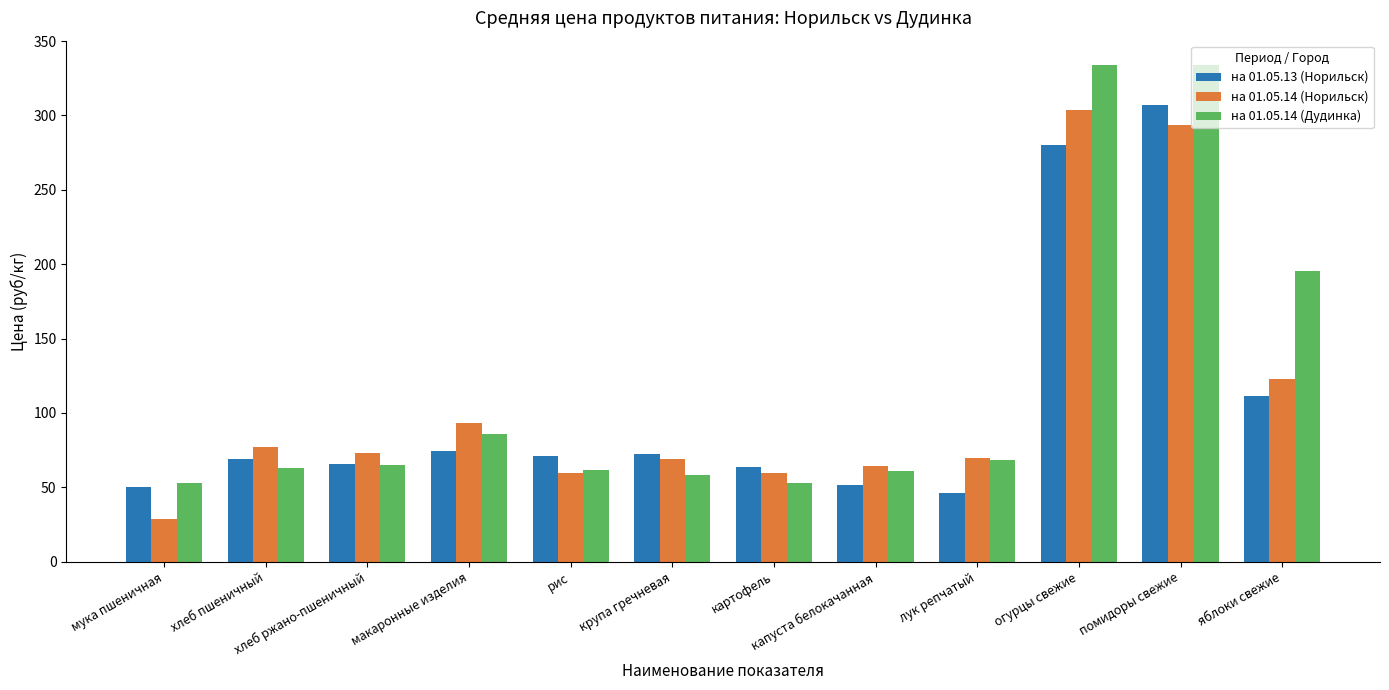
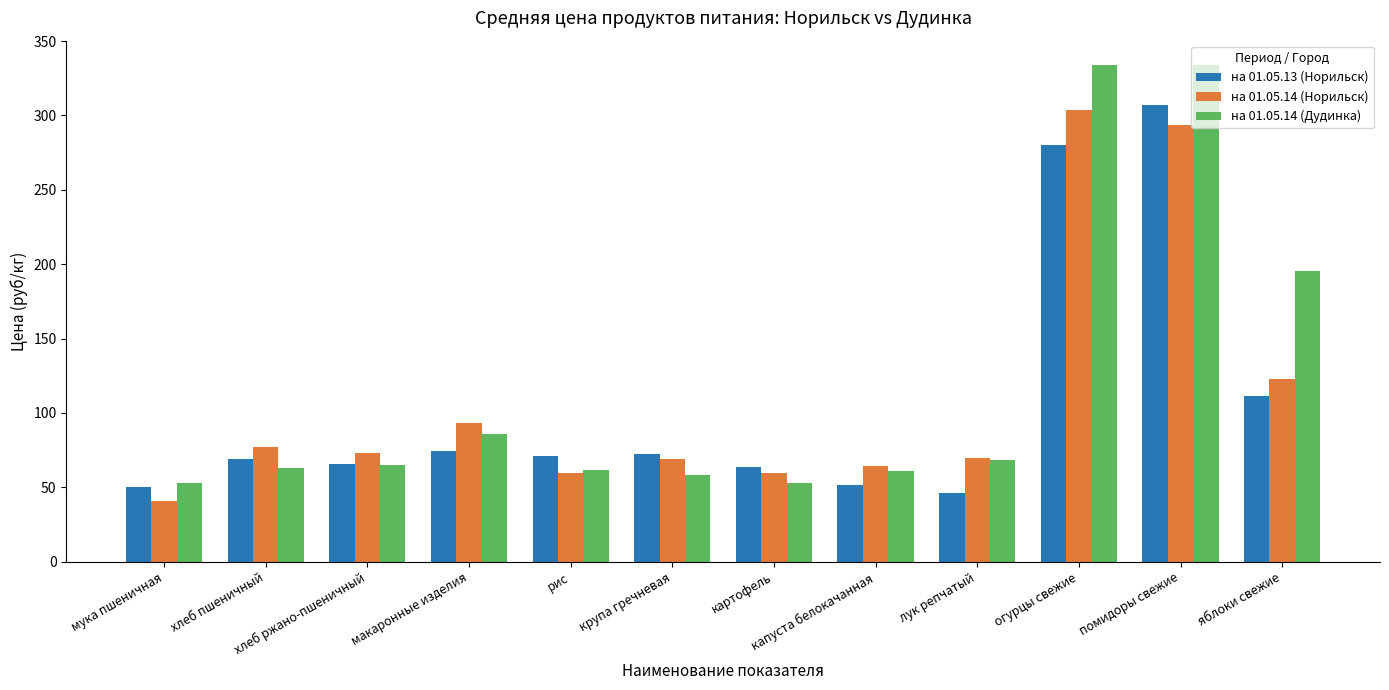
на 01.05.14 (Норильск), мука пшеничная: 29 -> 41
